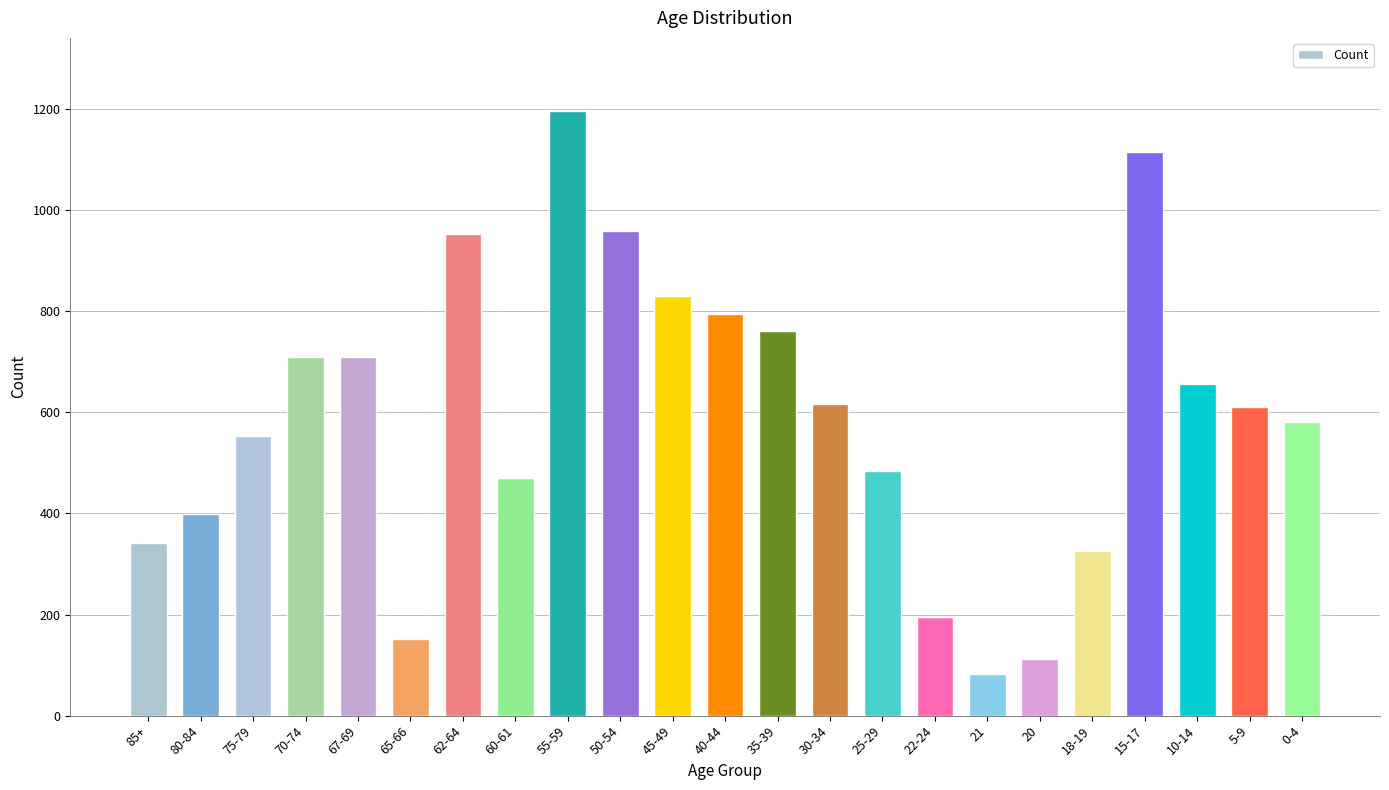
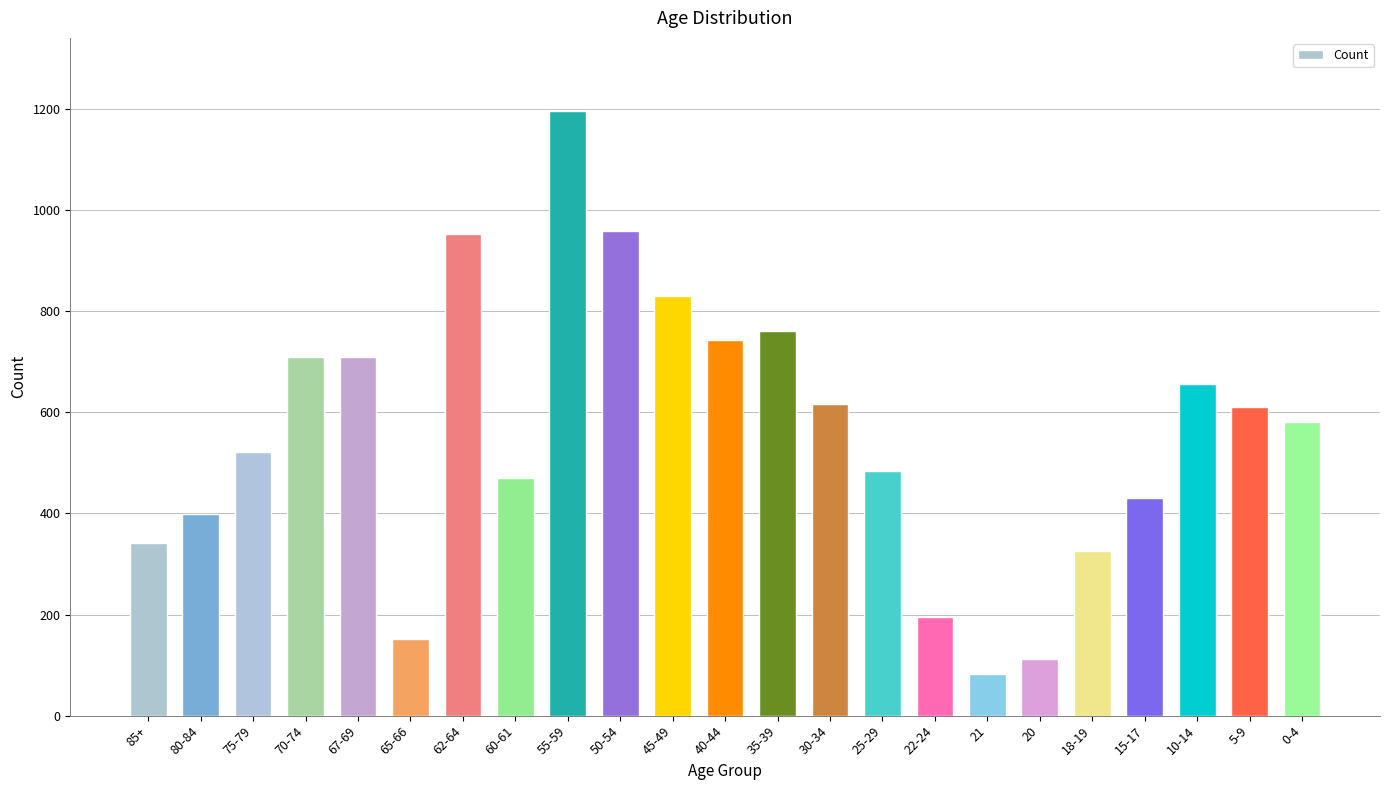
75-79: 550 -> 520
40-44: 790 -> 740
15-17: 1120 -> 430
